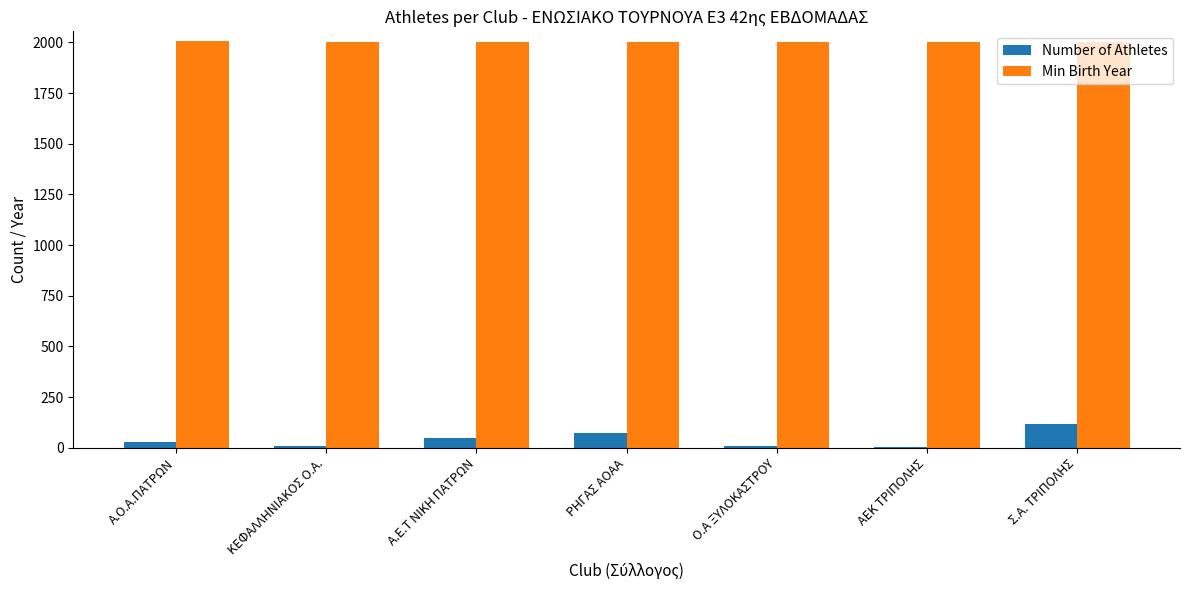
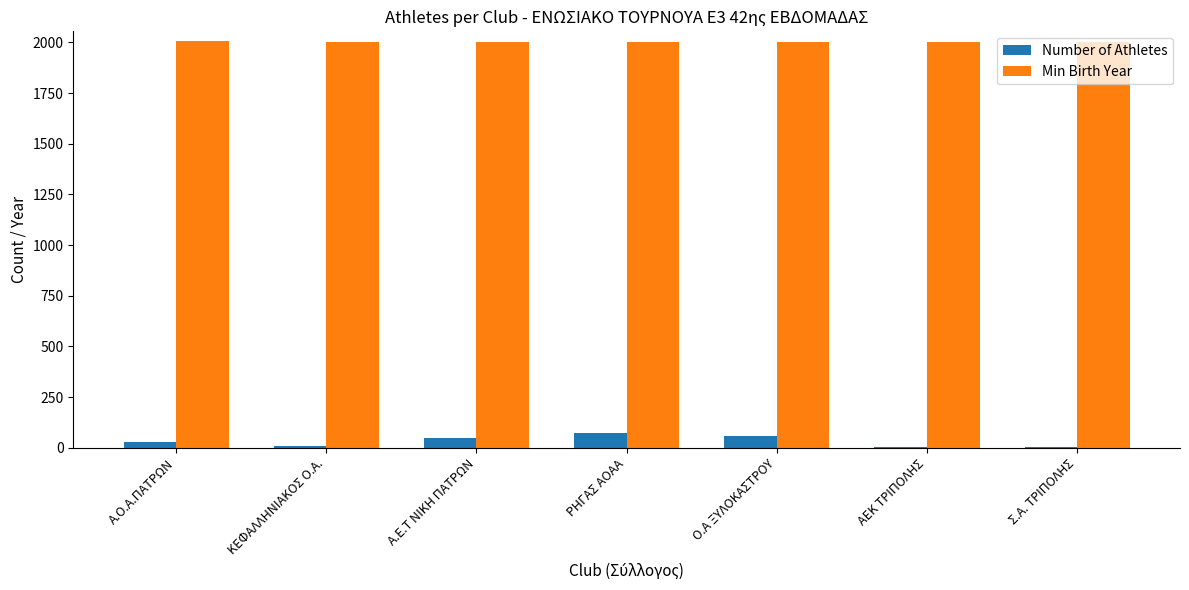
Number of Athletes, Ο.Α ΞΥΛΟΚΑΣΤΡΟΥ: 10 -> 60
Number of Athletes, Σ.Α. ΤΡΙΠΟΛΗΣ: 120 -> 10
